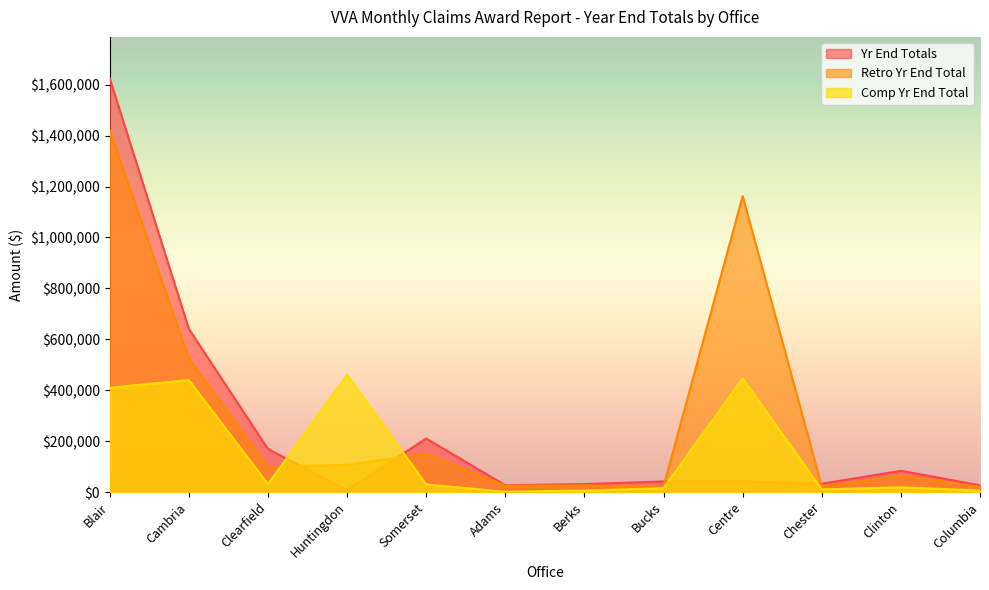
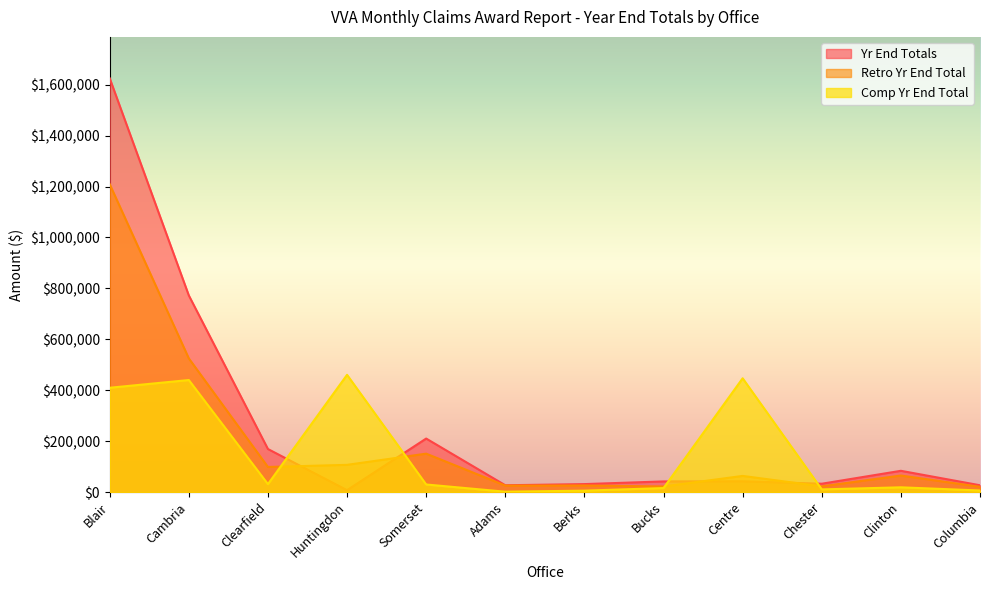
Retro Yr End Total, Blair: $1,420,000 -> $1,210,000
Yr End Totals, Cambria: $640,000 -> $770,000
Retro Yr End Total, Centre: $1,160,000 -> $60,000
